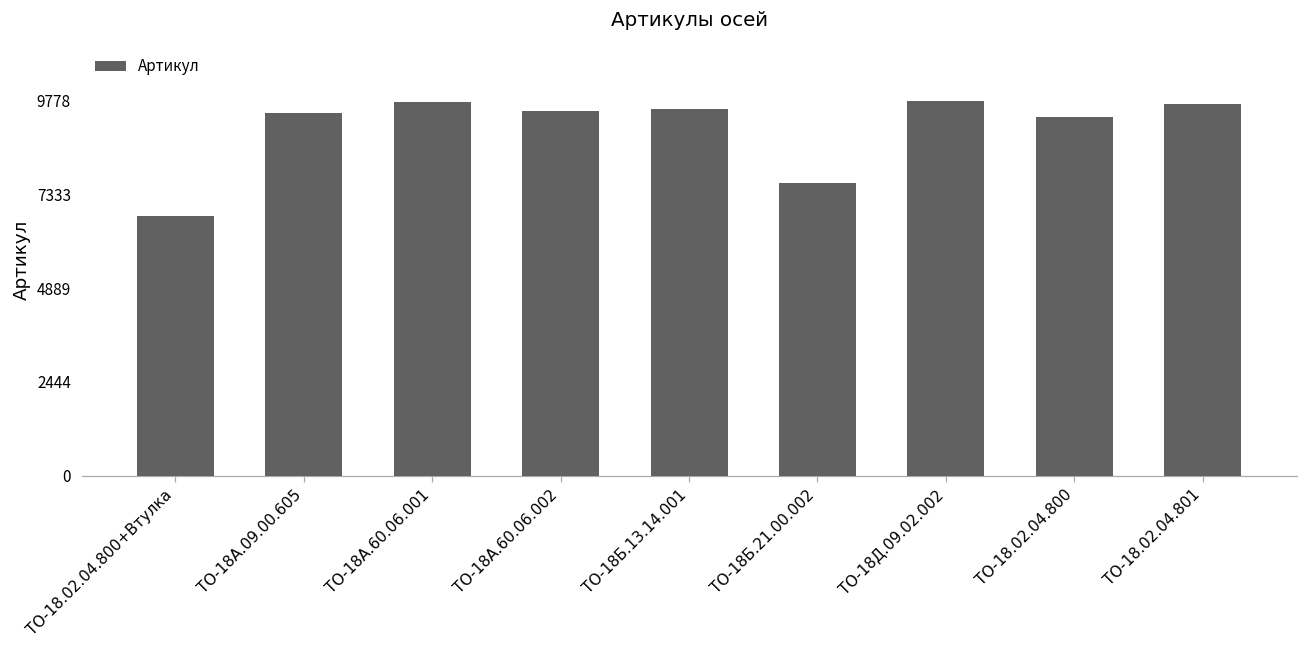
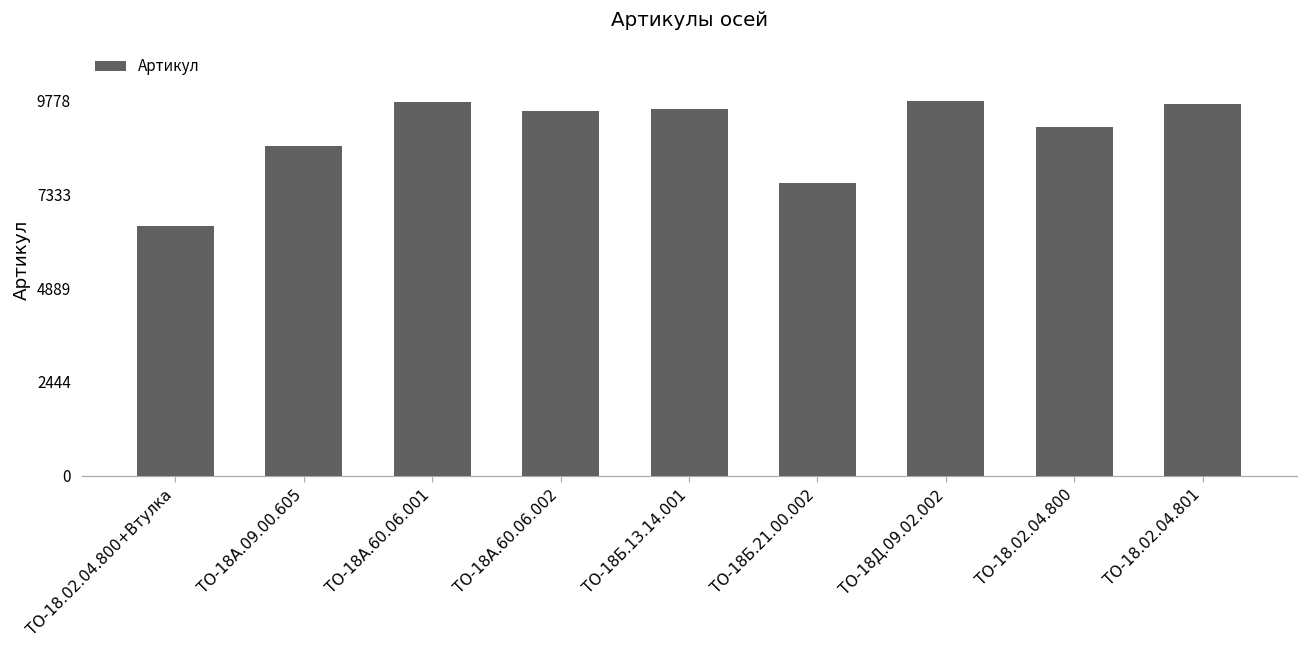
ТО-18.02.04.800+Втулка: 6800 -> 6500
ТО-18А.09.00.605: 9500 -> 8600
ТО-18.02.04.800: 9400 -> 9100
